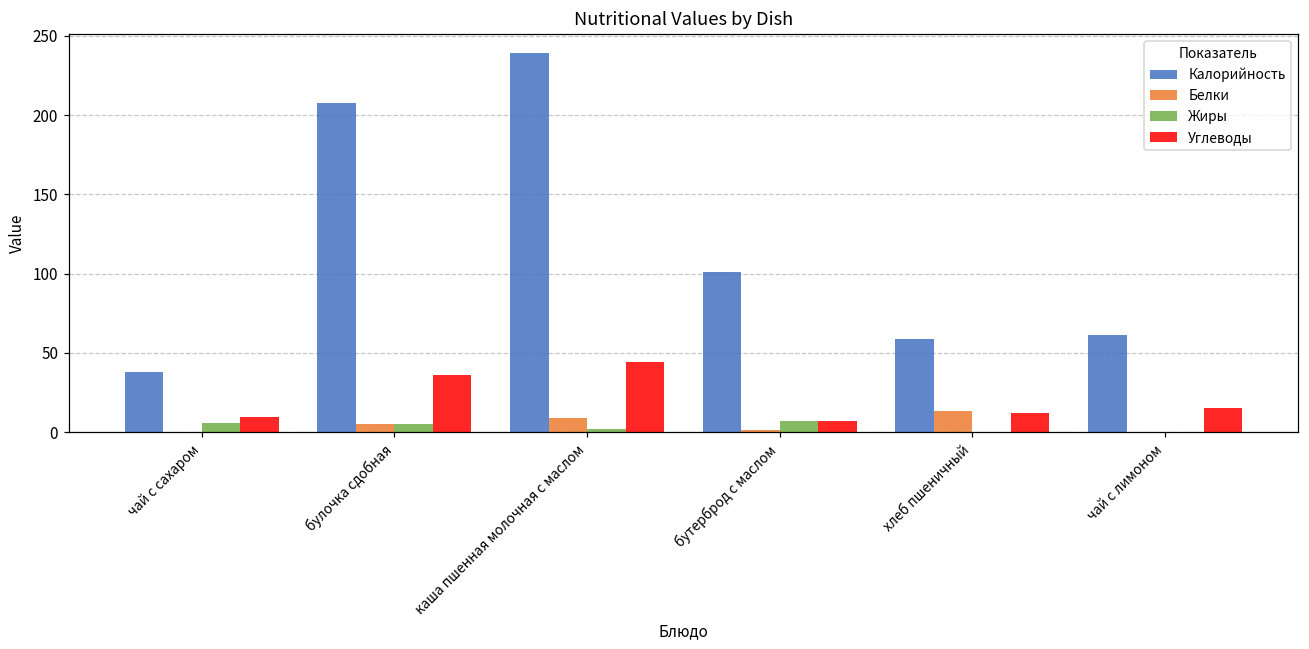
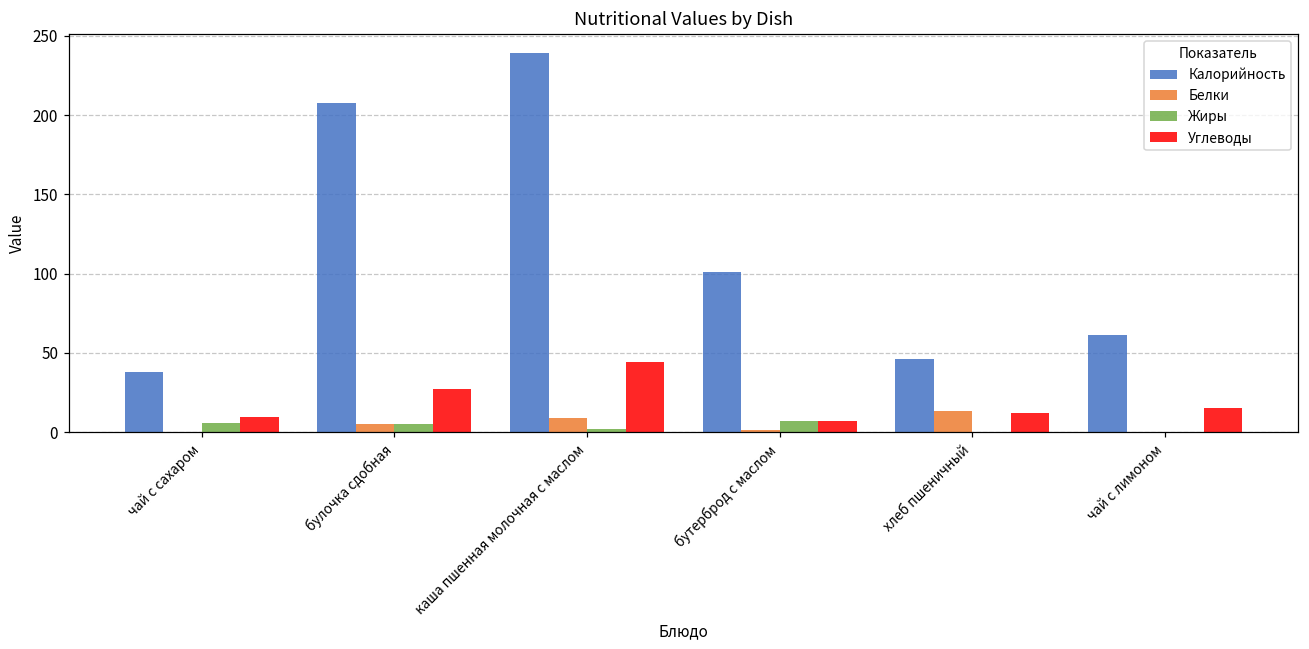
Углеводы, булочка сдобная: 36 -> 27
Калорийность, хлеб пшеничный: 59 -> 46
